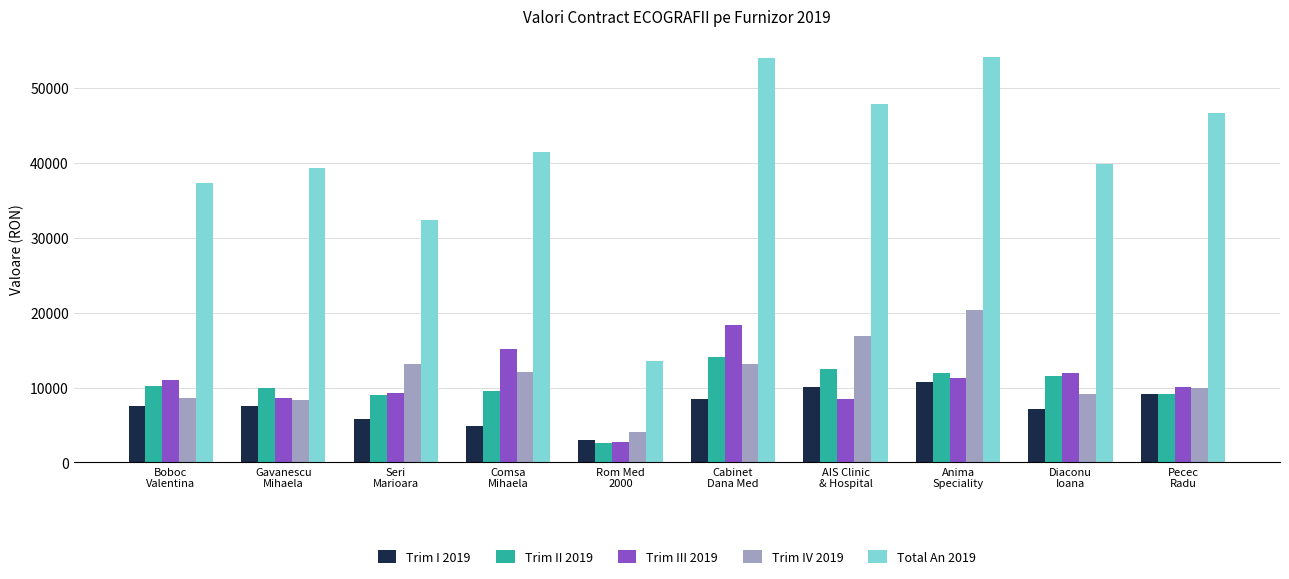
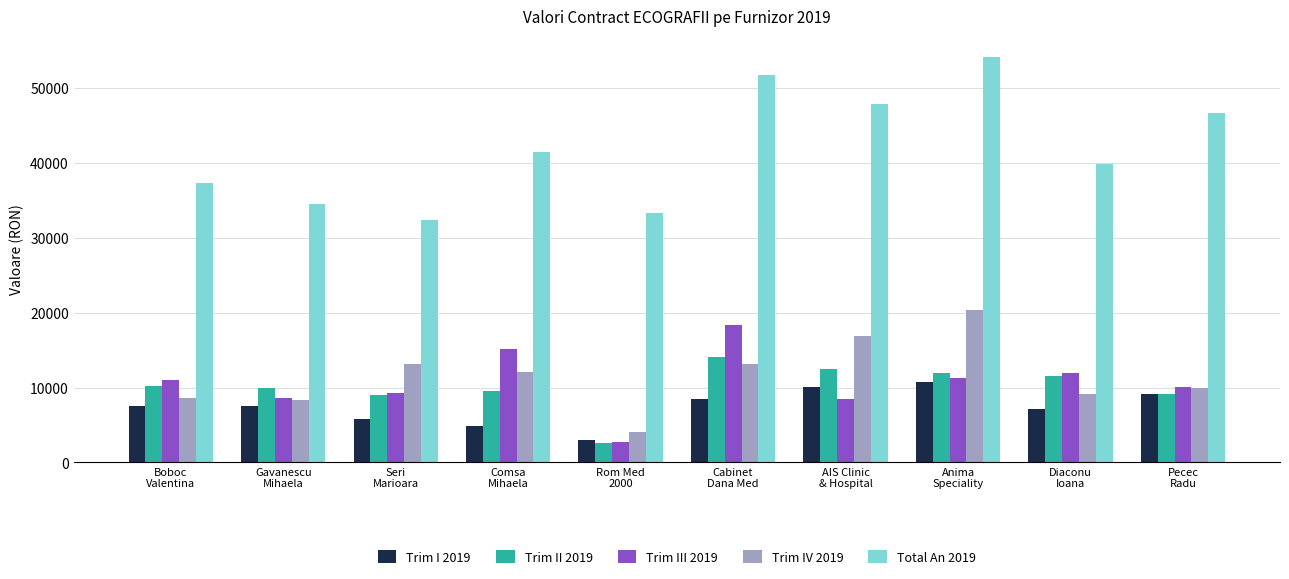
Total An 2019, Gavanescu Mihaela: 39000 -> 35000
Total An 2019, Rom Med 2000: 14000 -> 33000
Total An 2019, Cabinet Dana Med: 54000 -> 52000
